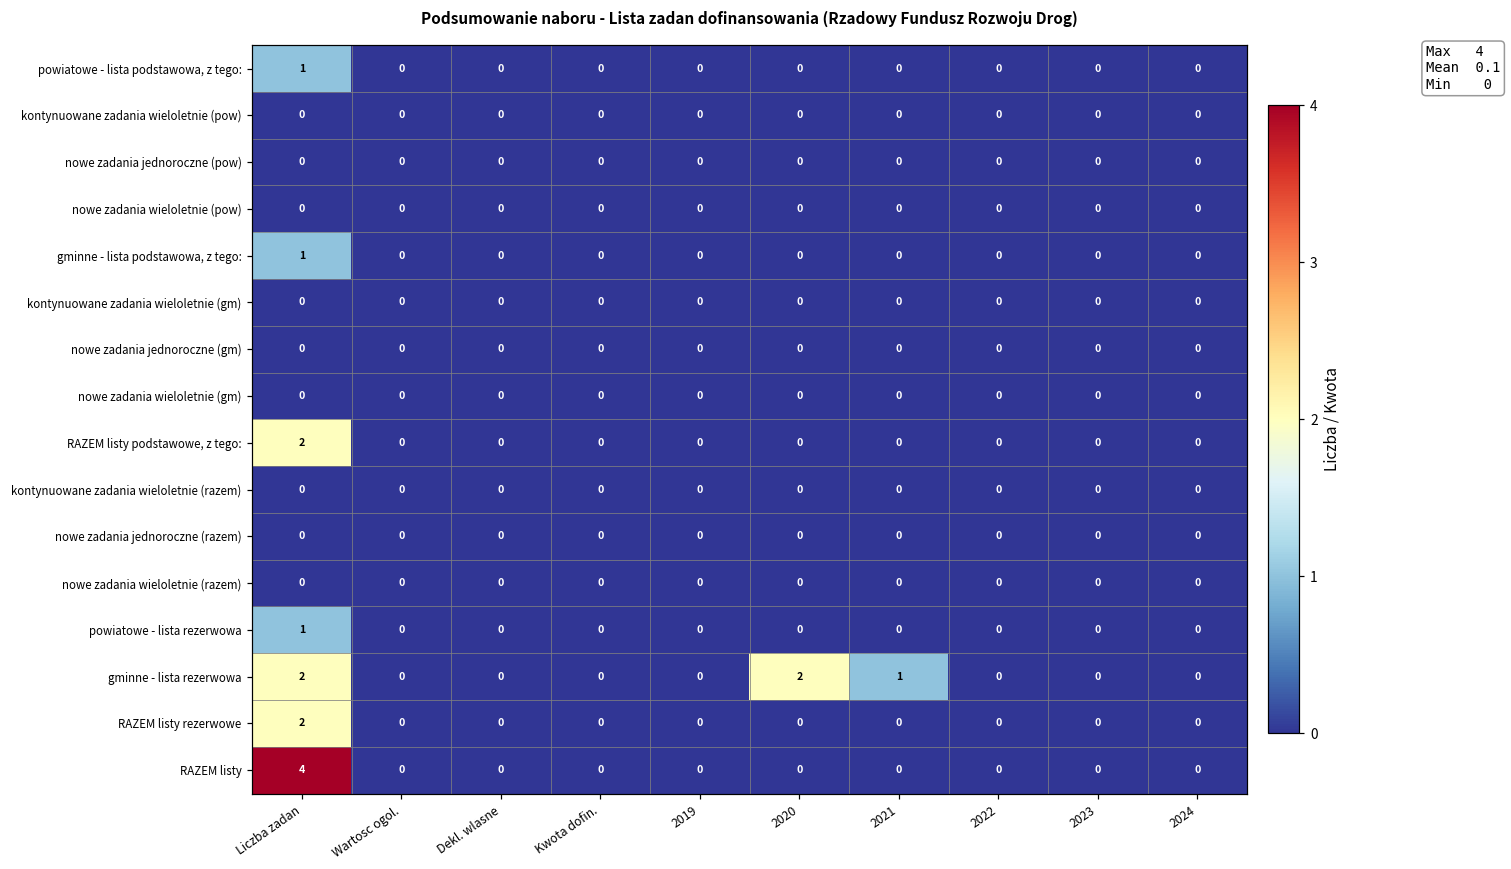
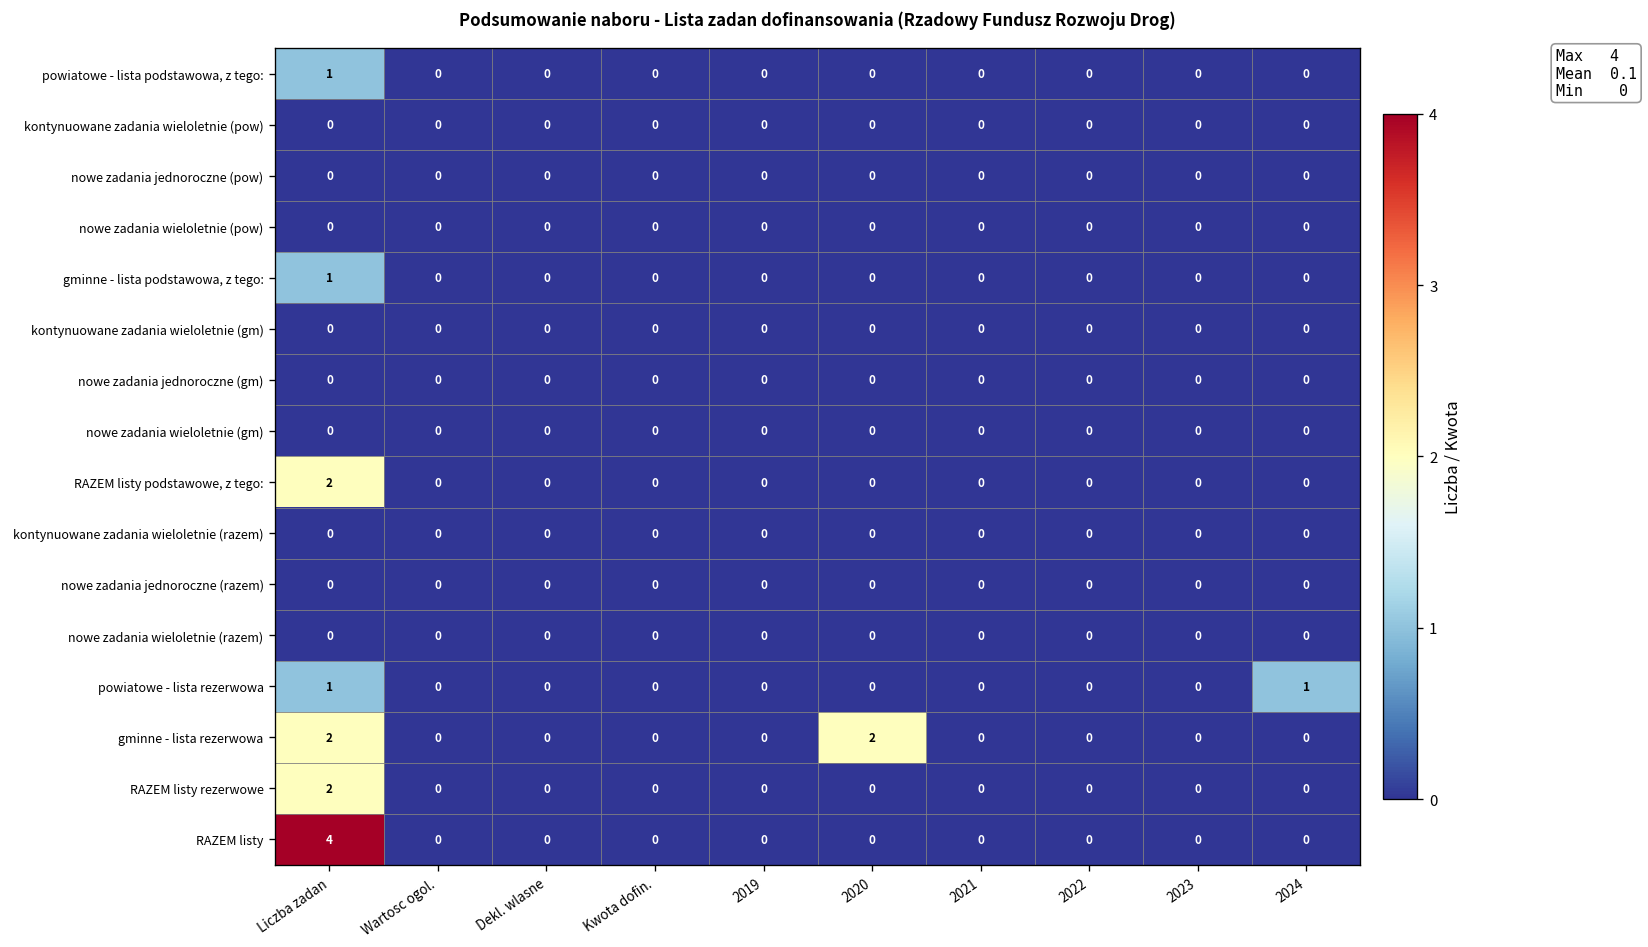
powiatowe - lista rezerwowa, 2024: 0 -> 1
gminne - lista rezerwowa, 2021: 1 -> 0
